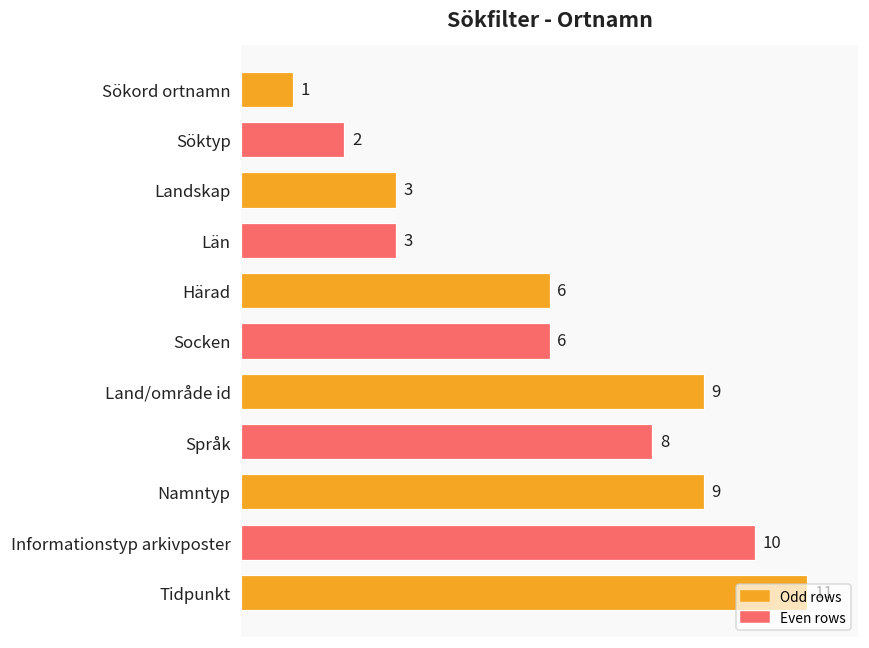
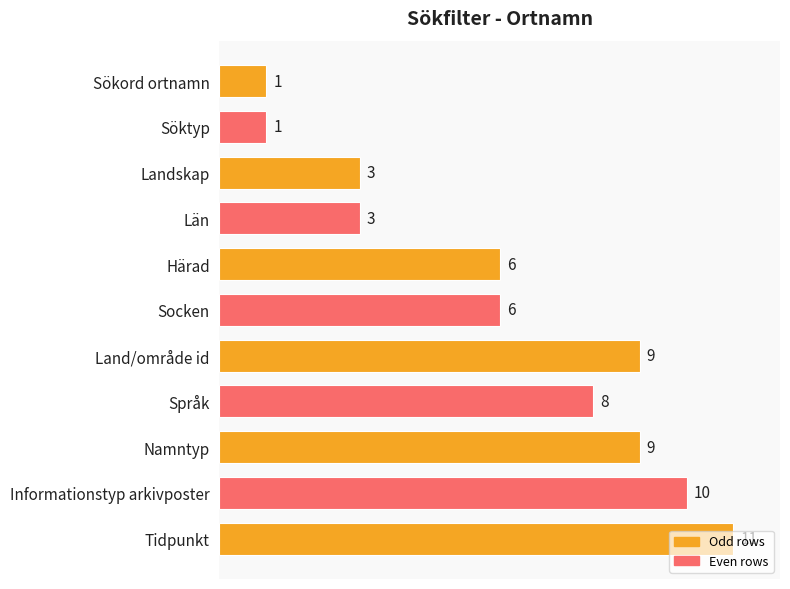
Söktyp: 2 -> 1
